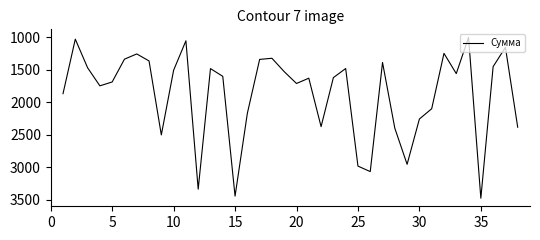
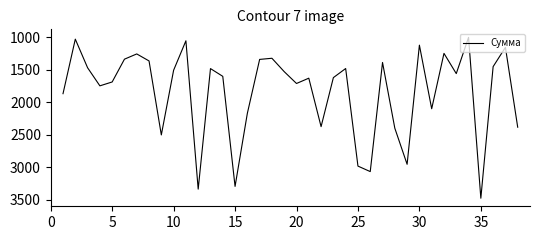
15: 3400 -> 3300
30: 2300 -> 1100
